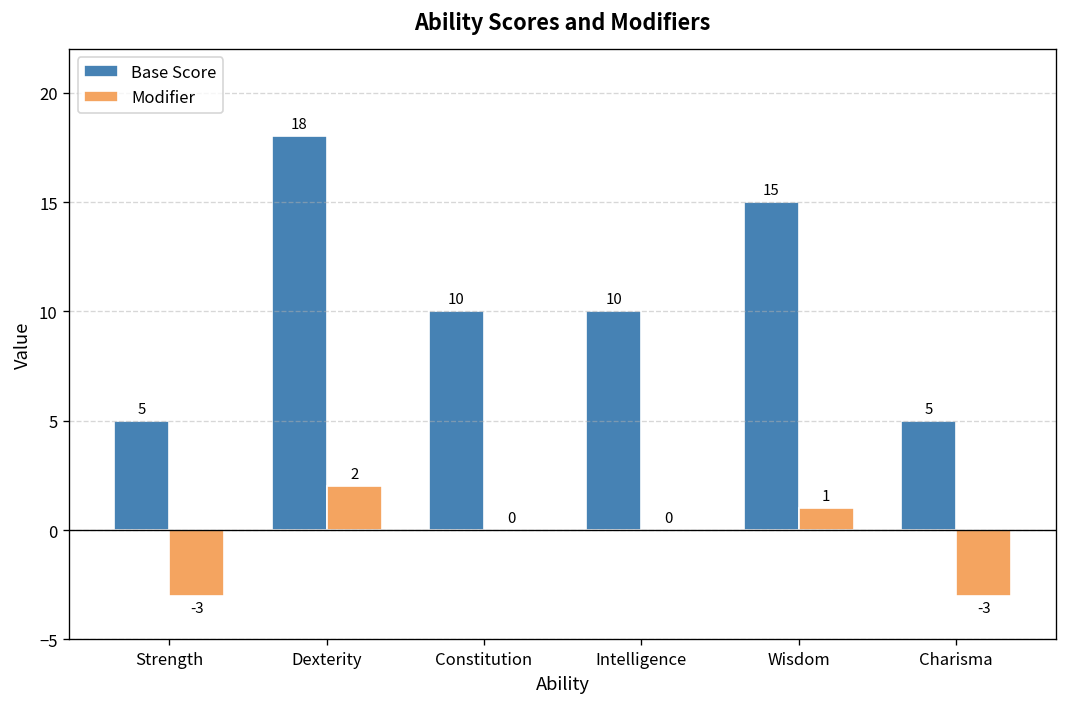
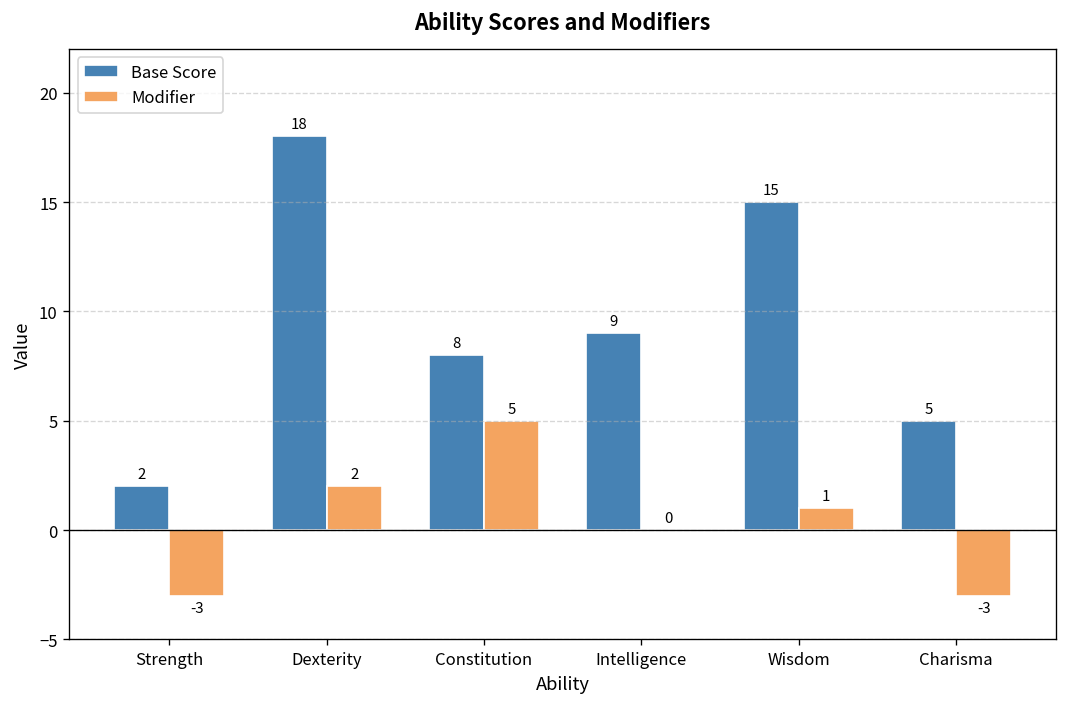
Base Score, Strength: 5 -> 2
Base Score, Constitution: 10 -> 8
Modifier, Constitution: 0 -> 5
Base Score, Intelligence: 10 -> 9
